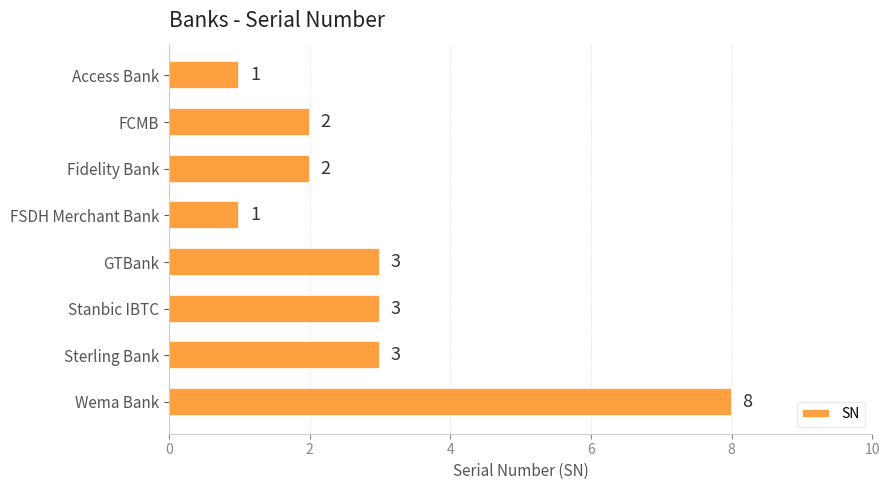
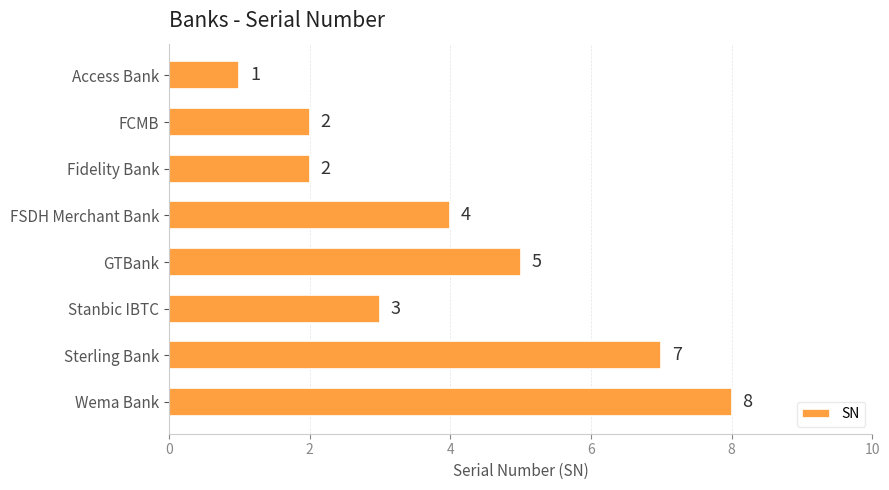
FSDH Merchant Bank: 1 -> 4
GTBank: 3 -> 5
Sterling Bank: 3 -> 7
